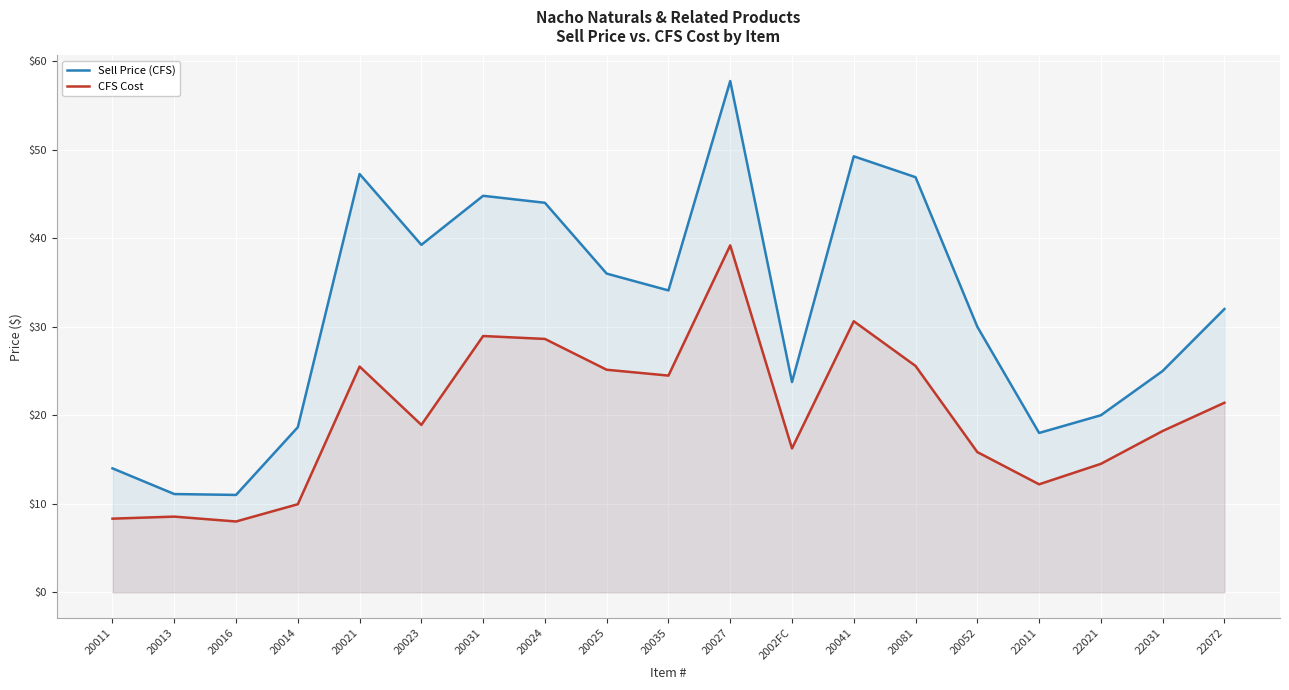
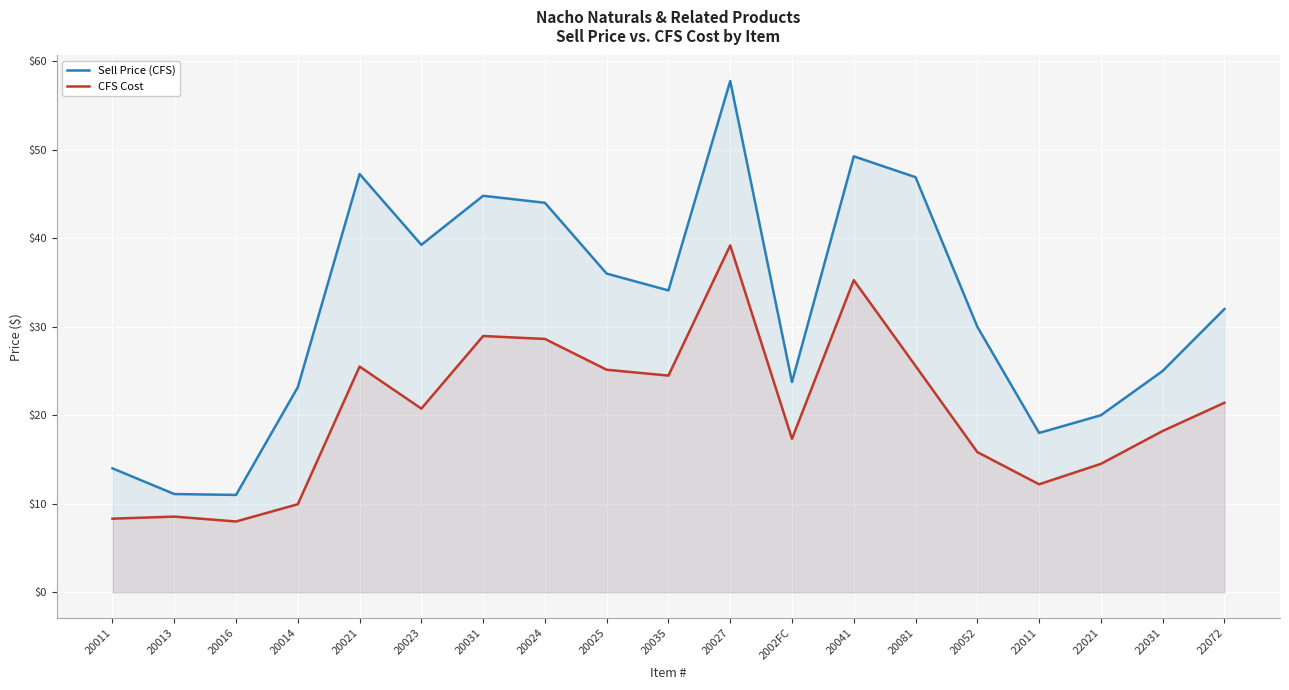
Sell Price (CFS), 20014: $19 -> $23
CFS Cost, 20023: $19 -> $21
CFS Cost, 2002FC: $16 -> $17
CFS Cost, 20041: $31 -> $35
